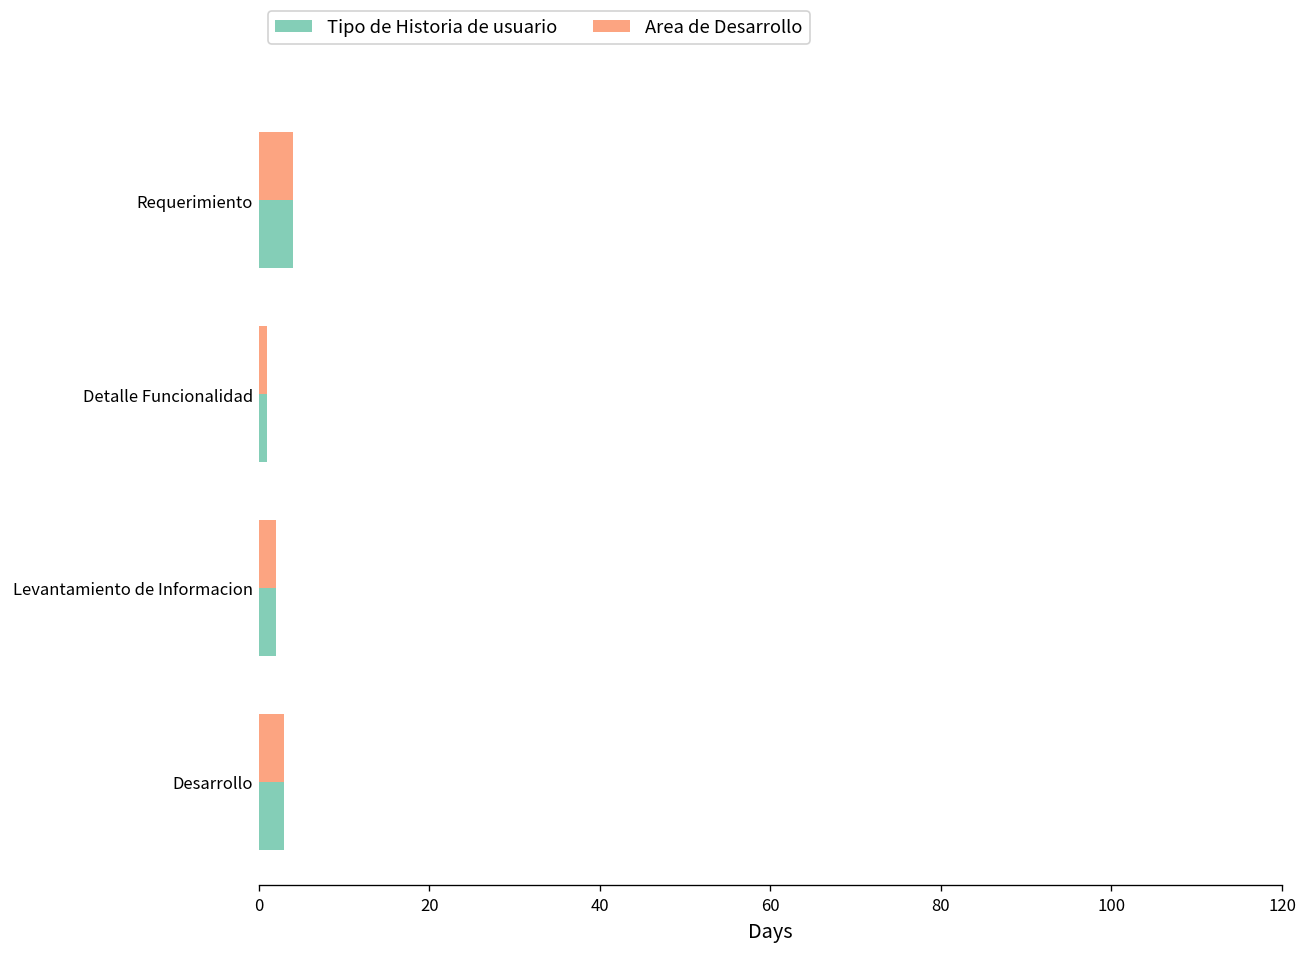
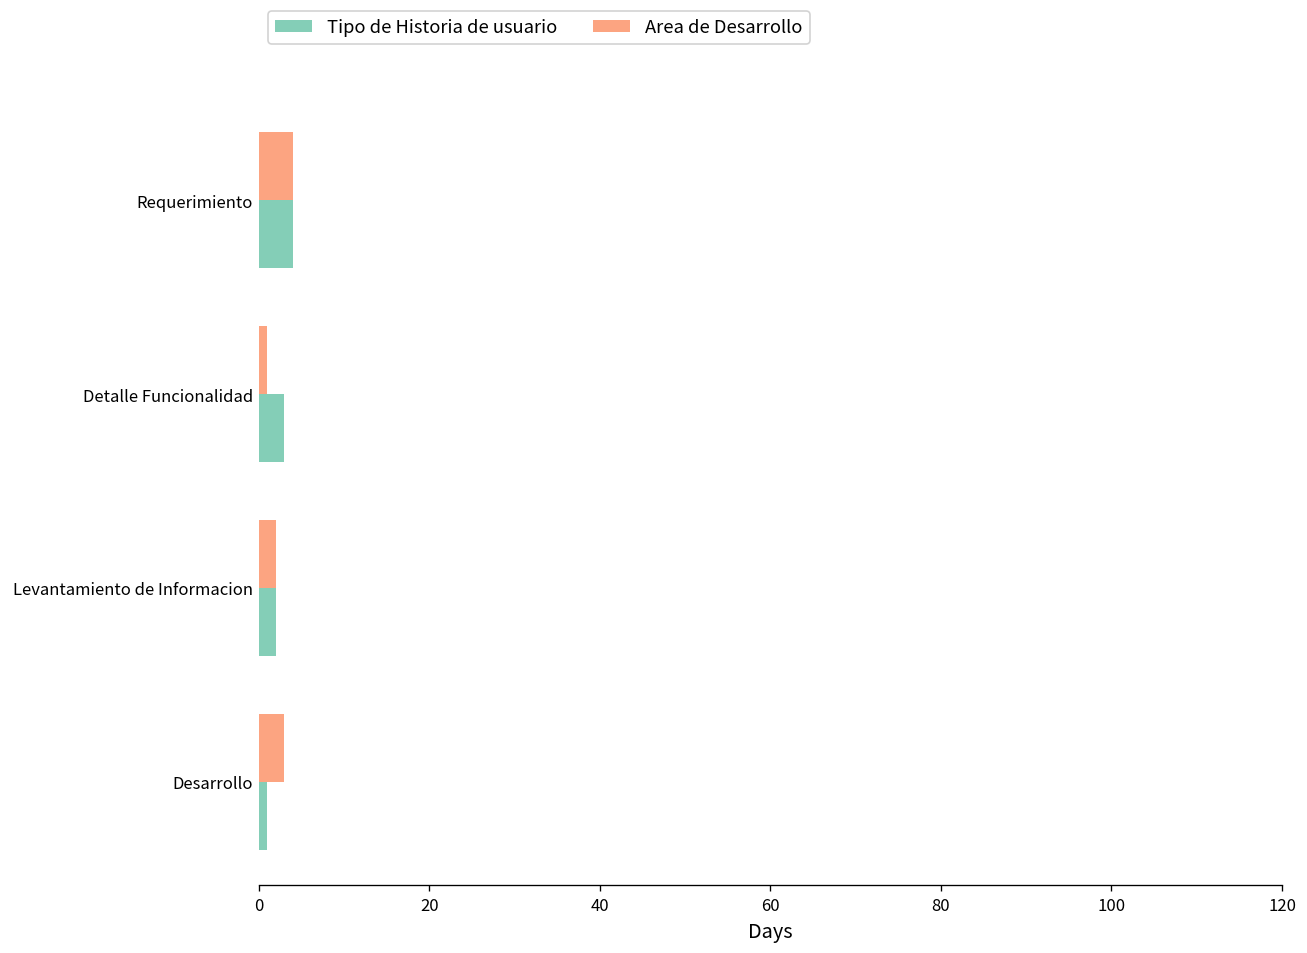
Tipo de Historia de usuario, Detalle Funcionalidad: 1 -> 3
Tipo de Historia de usuario, Desarrollo: 3 -> 1
